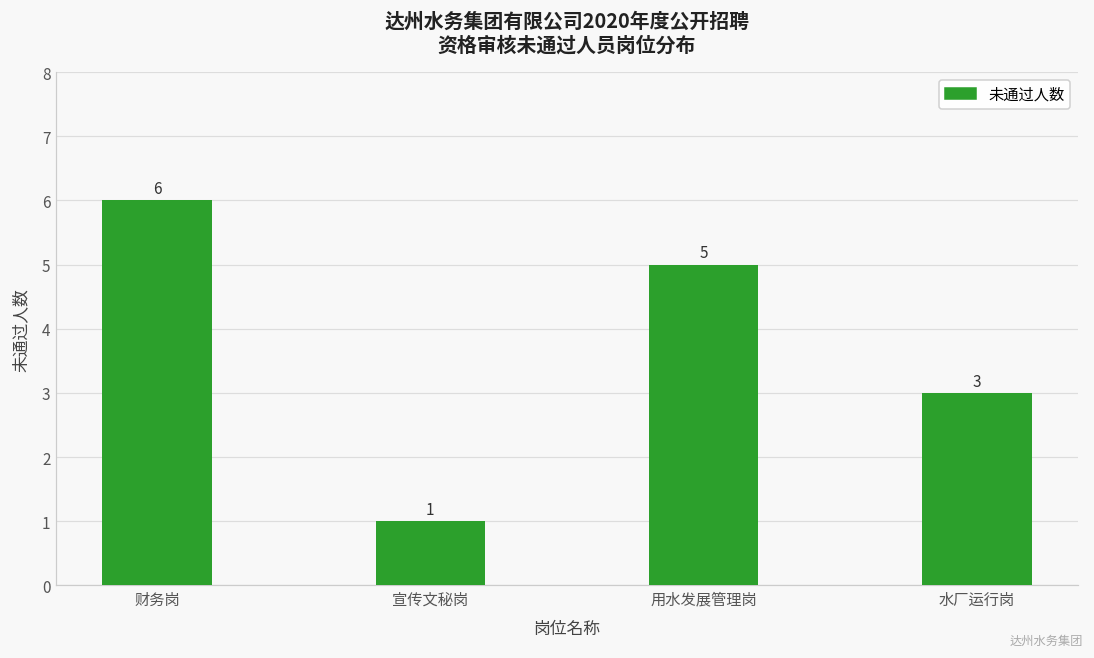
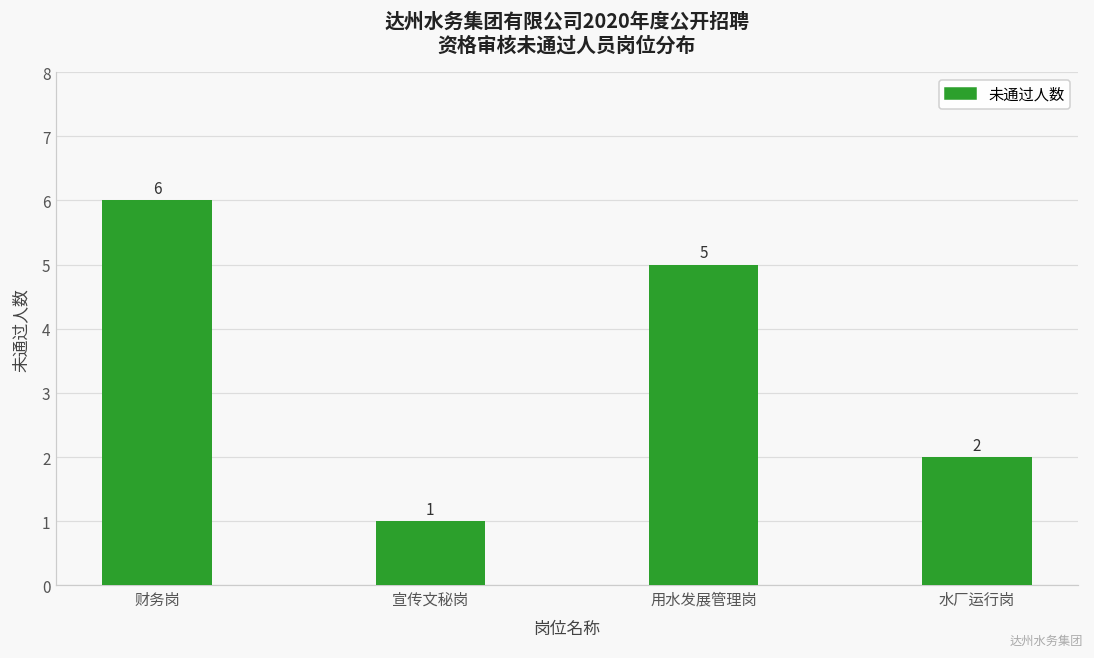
水厂运行岗: 3 -> 2
